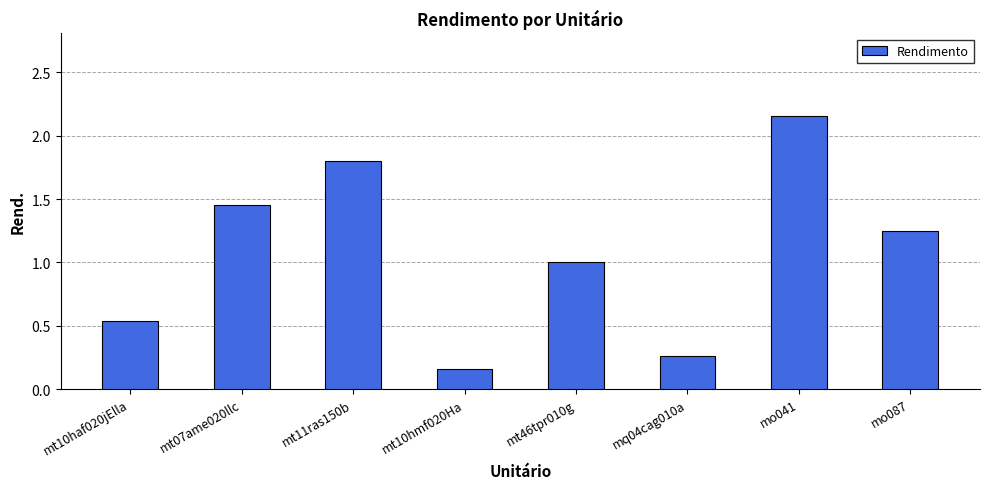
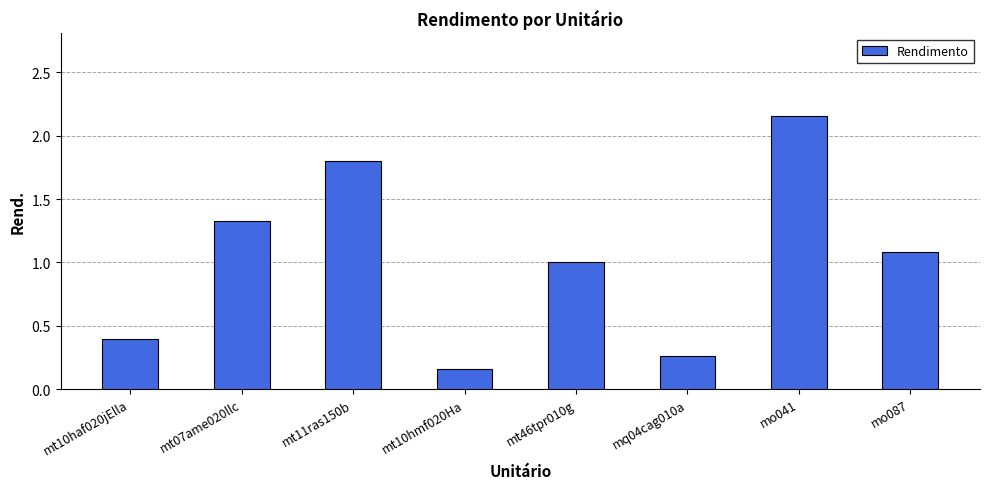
mt10haf020jElla: 0.53 -> 0.40
mt07ame020llc: 1.46 -> 1.33
mo087: 1.25 -> 1.08
